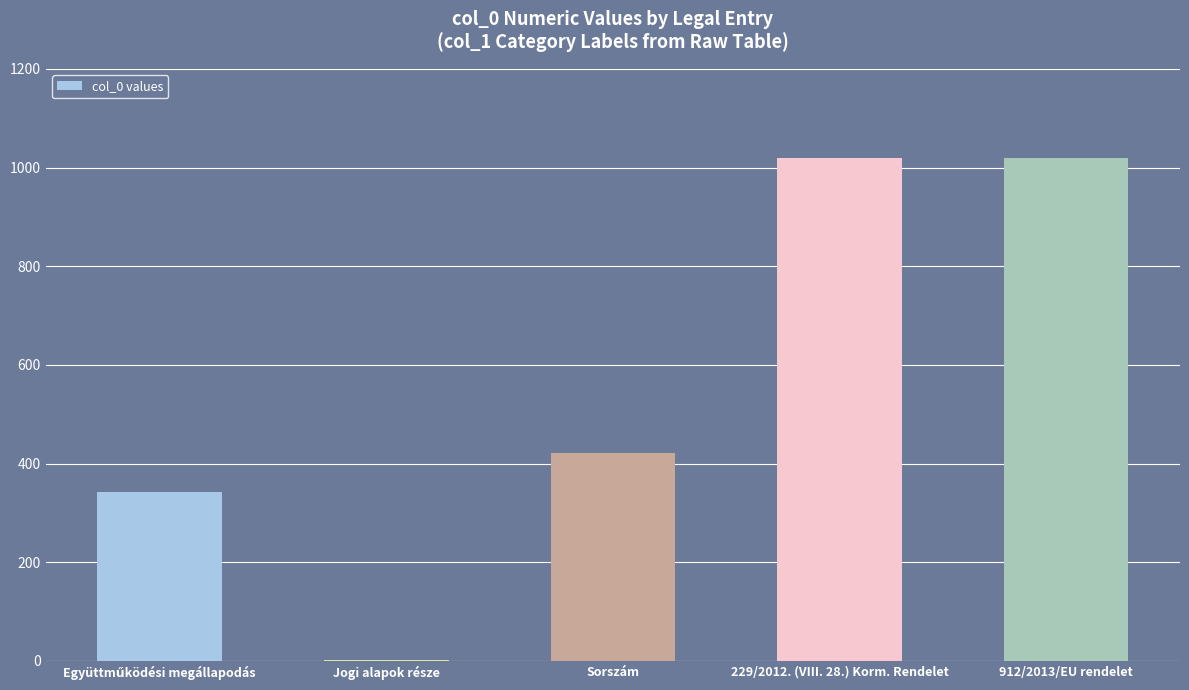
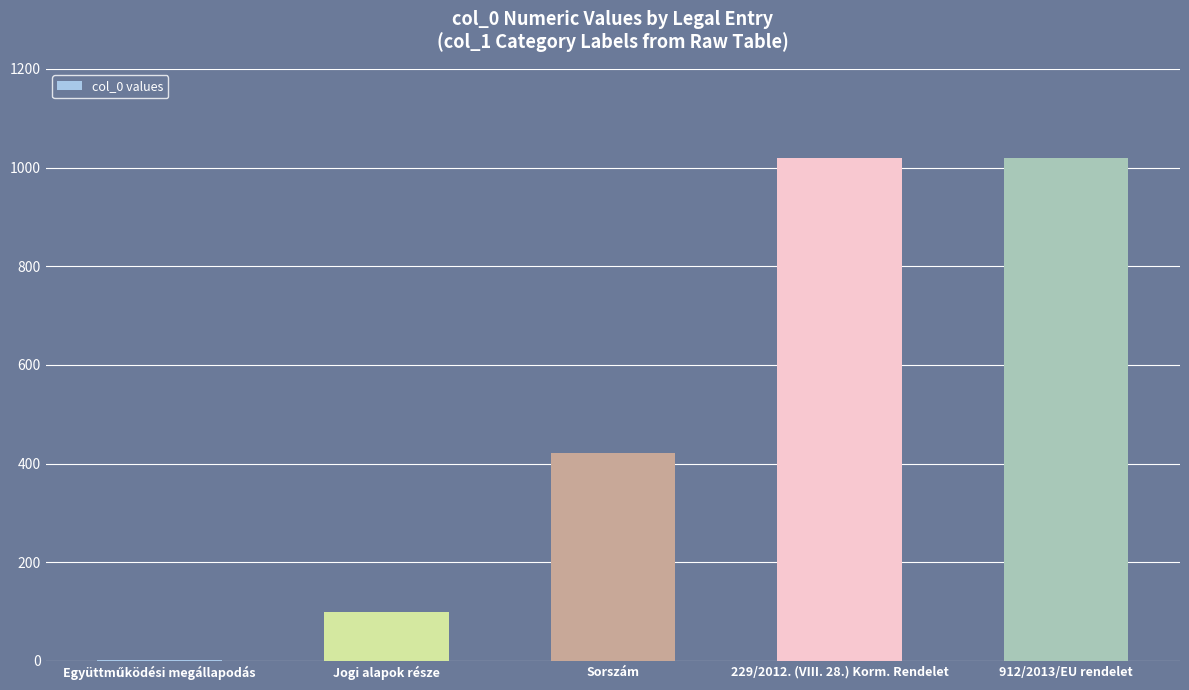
Együttműködési megállapodás: 340 -> 0
Jogi alapok része: 0 -> 100
